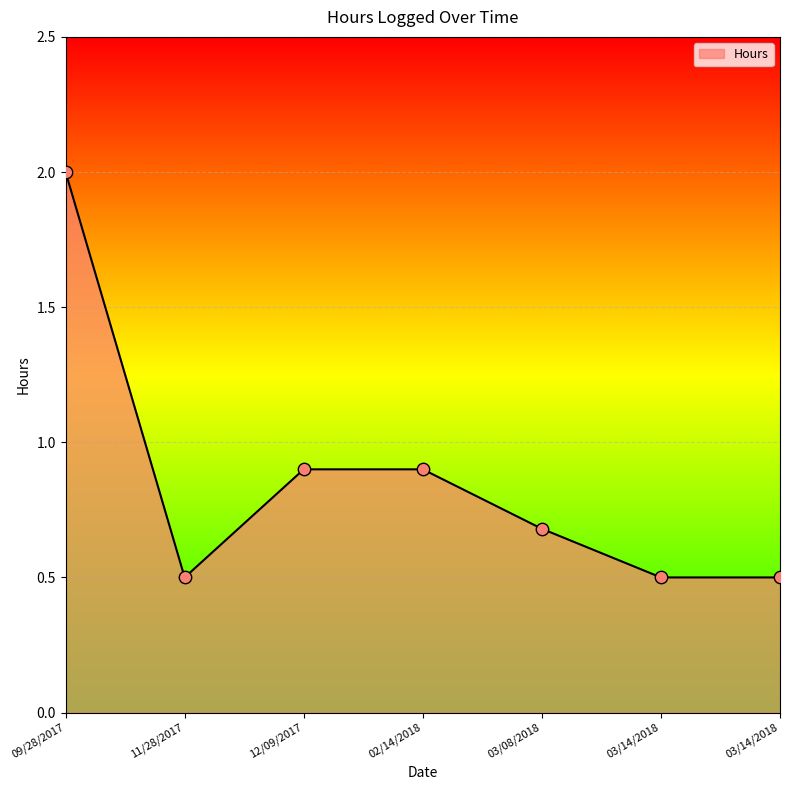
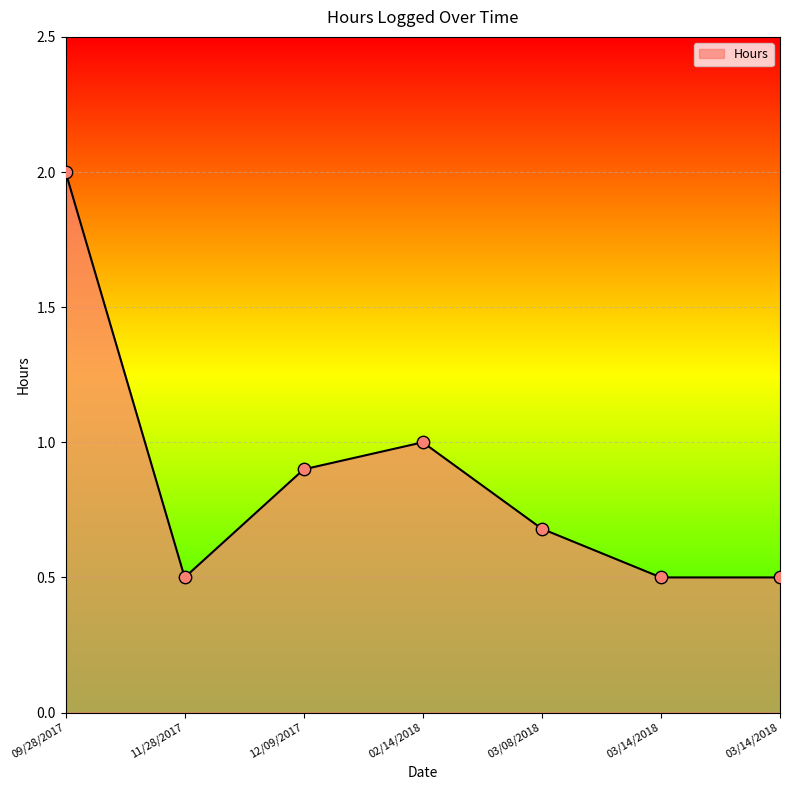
02/14/2018: 0.9 -> 1.0
